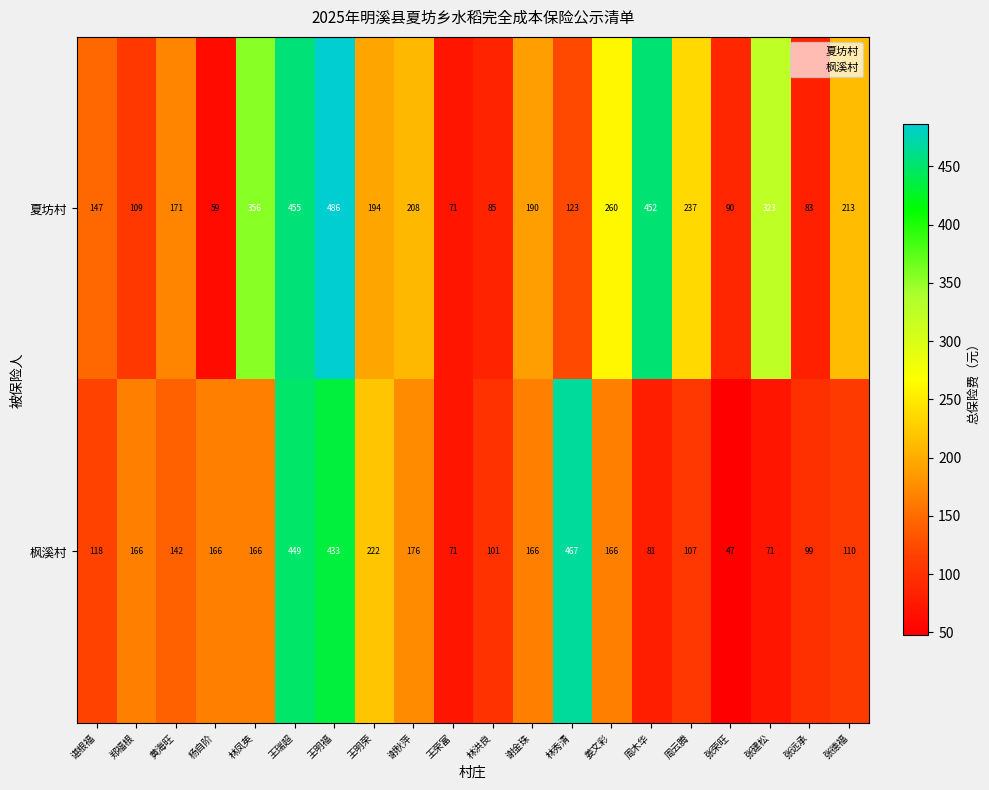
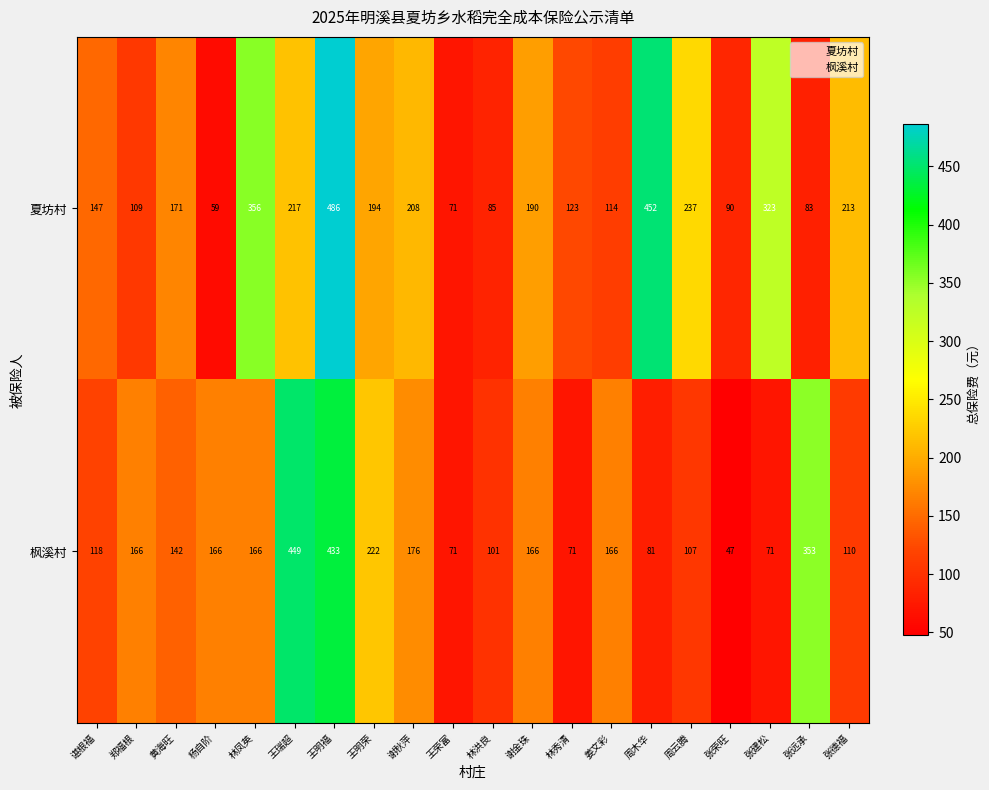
夏坊村, 王瑞超: 455 -> 217
夏坊村, 姜文彩: 260 -> 114
枫溪村, 林秀清: 467 -> 71
枫溪村, 张远承: 99 -> 353
